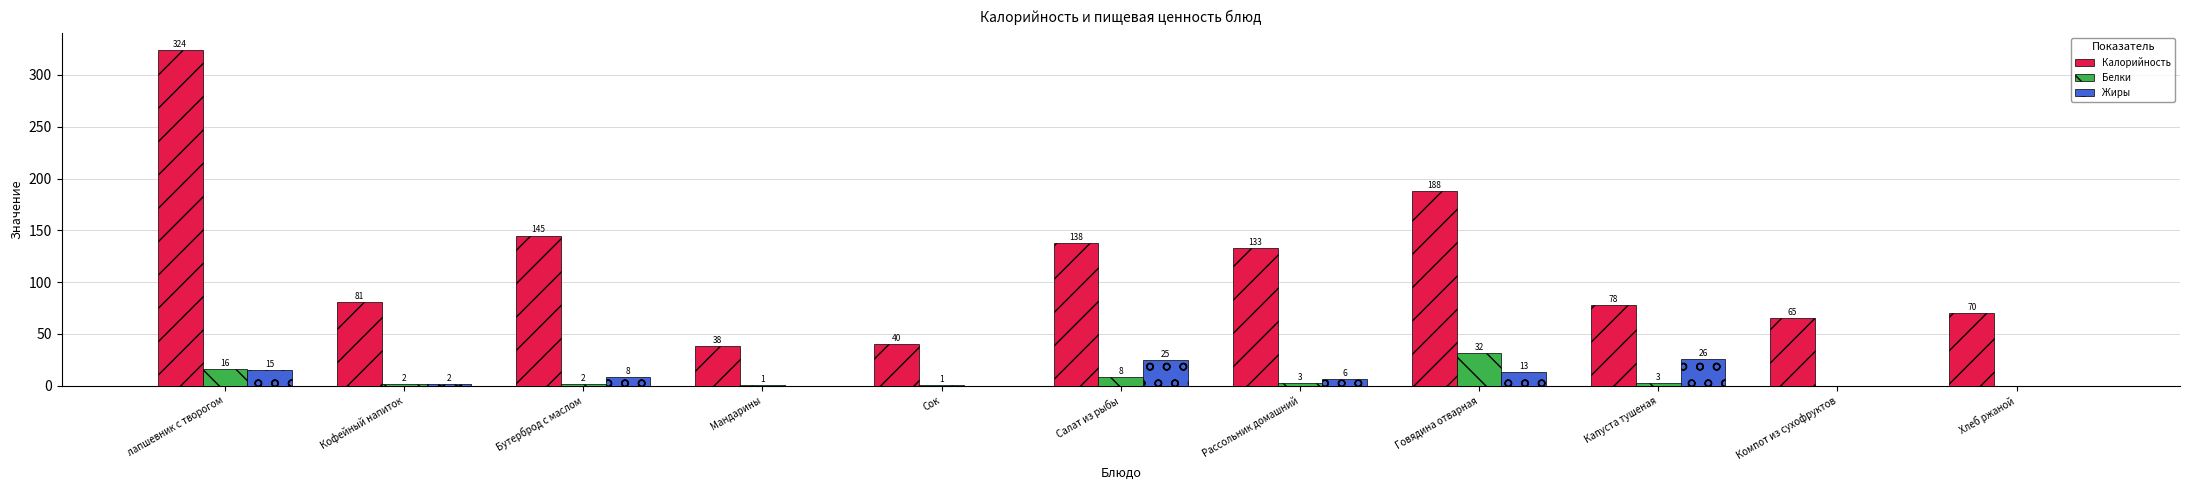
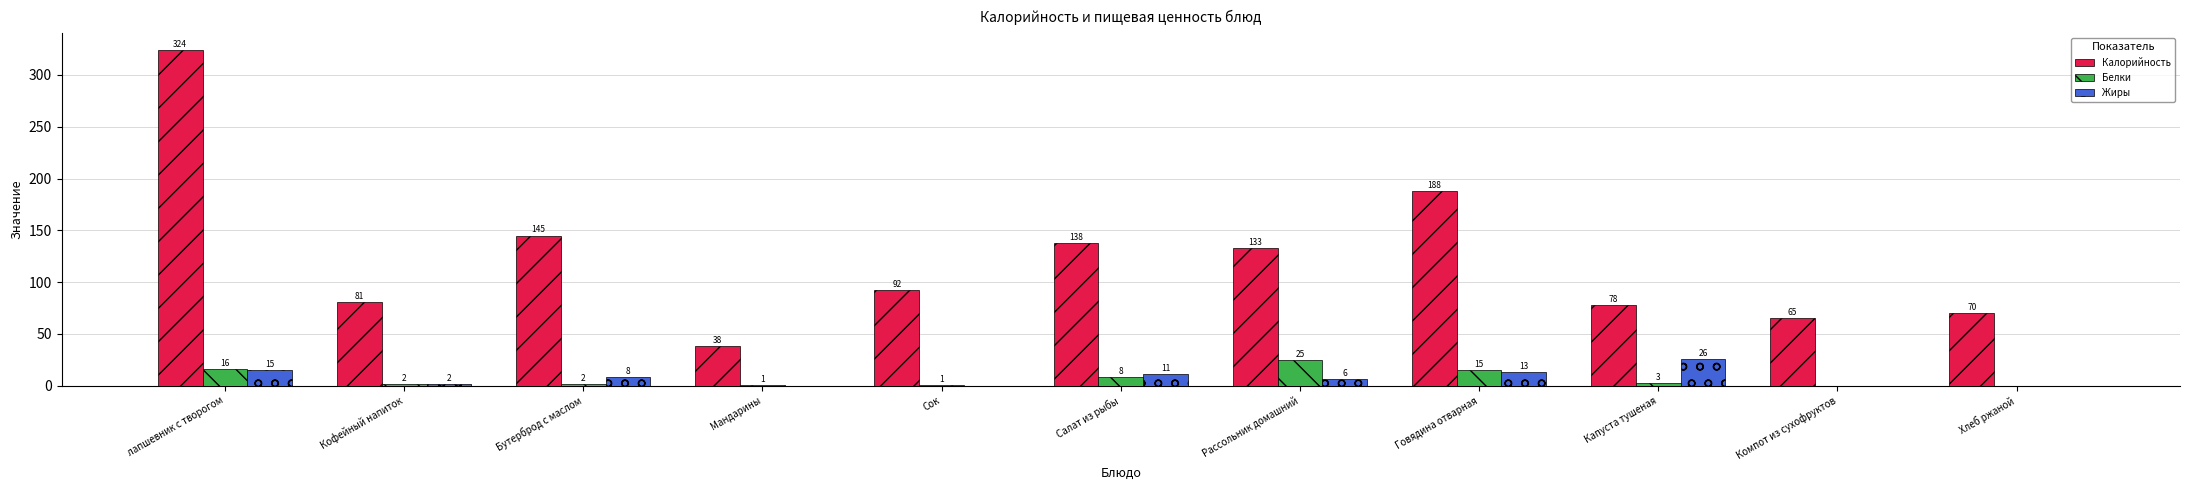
Калорийность, Сок: 40 -> 92
Жиры, Салат из рыбы: 25 -> 11
Белки, Рассольник домашний: 3 -> 25
Белки, Говядина отварная: 32 -> 15
